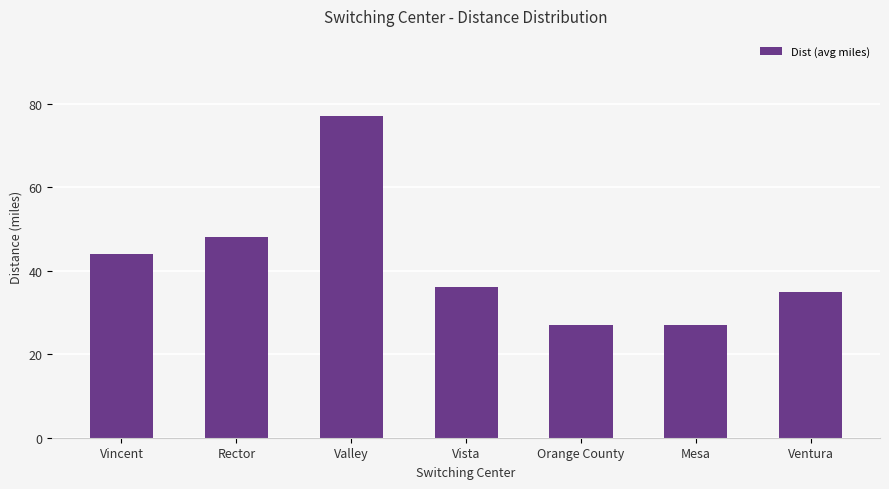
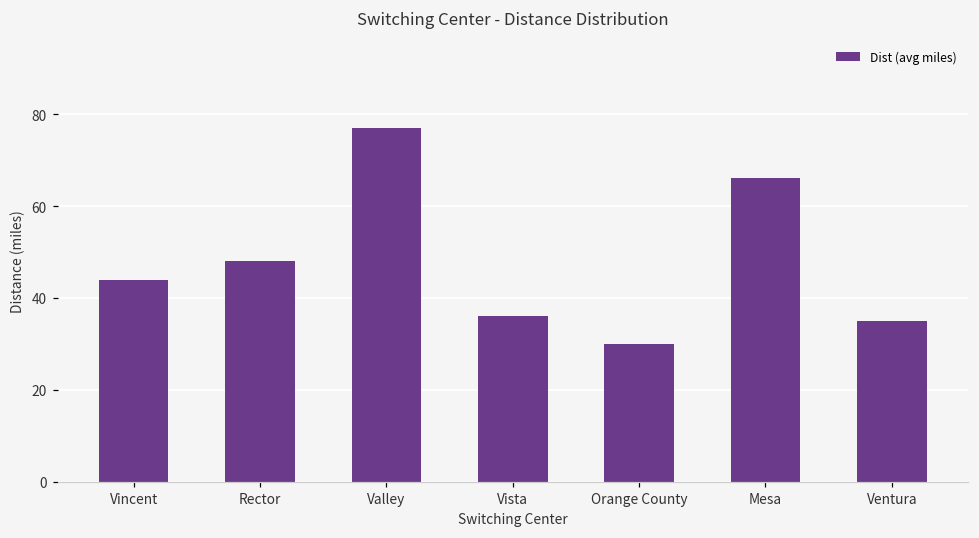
Orange County: 27 -> 30
Mesa: 27 -> 66
